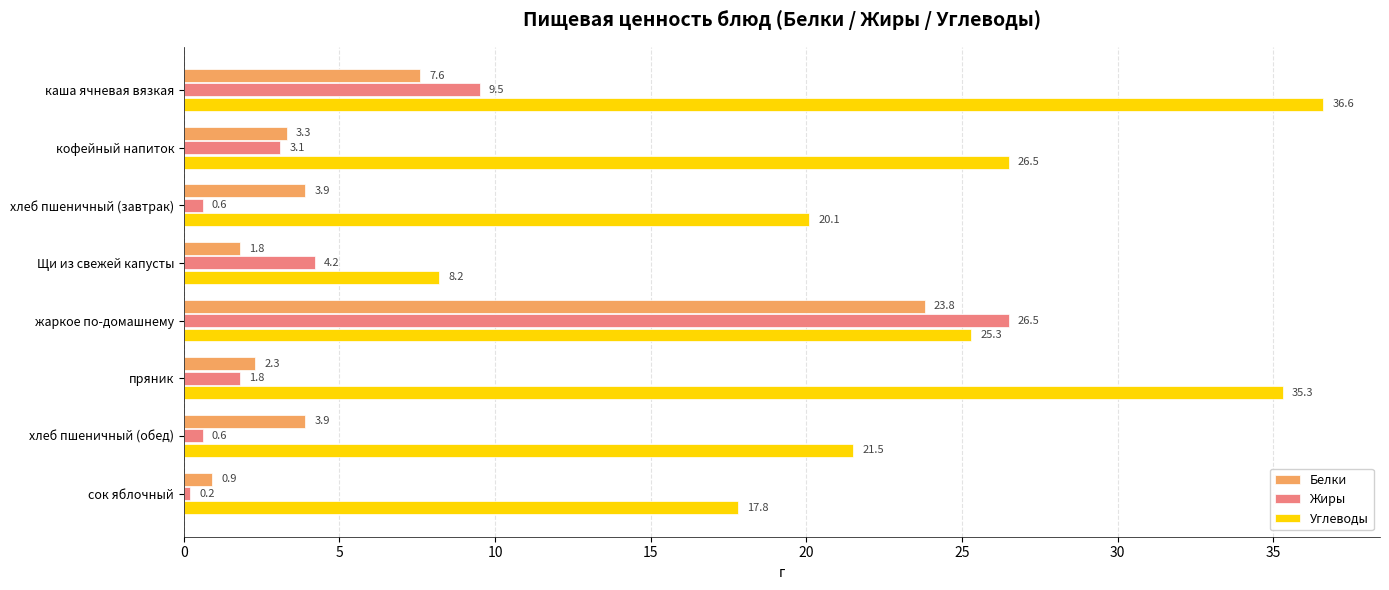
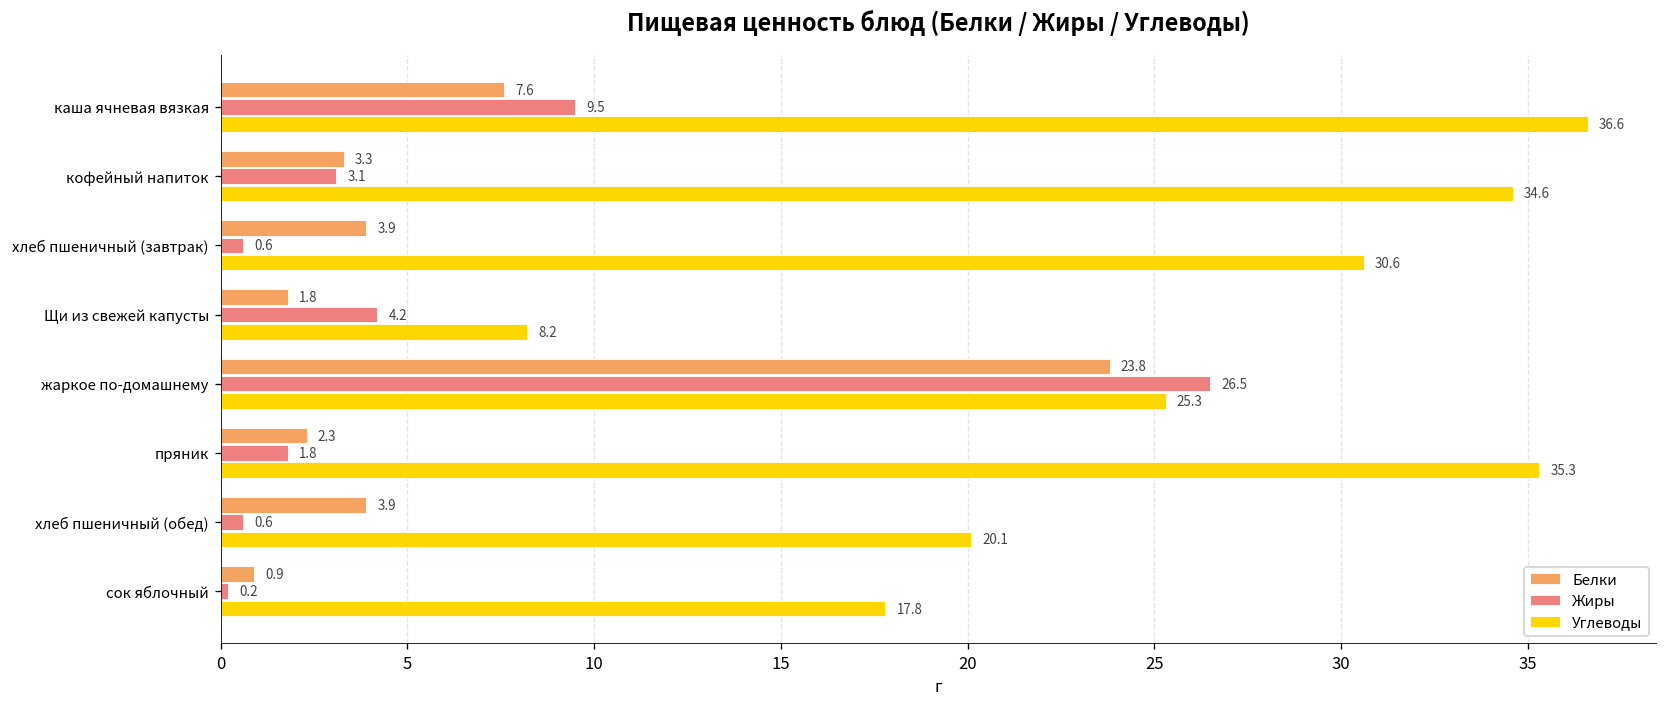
Углеводы, кофейный напиток: 26.5 -> 34.6
Углеводы, хлеб пшеничный (завтрак): 20.1 -> 30.6
Углеводы, хлеб пшеничный (обед): 21.5 -> 20.1
